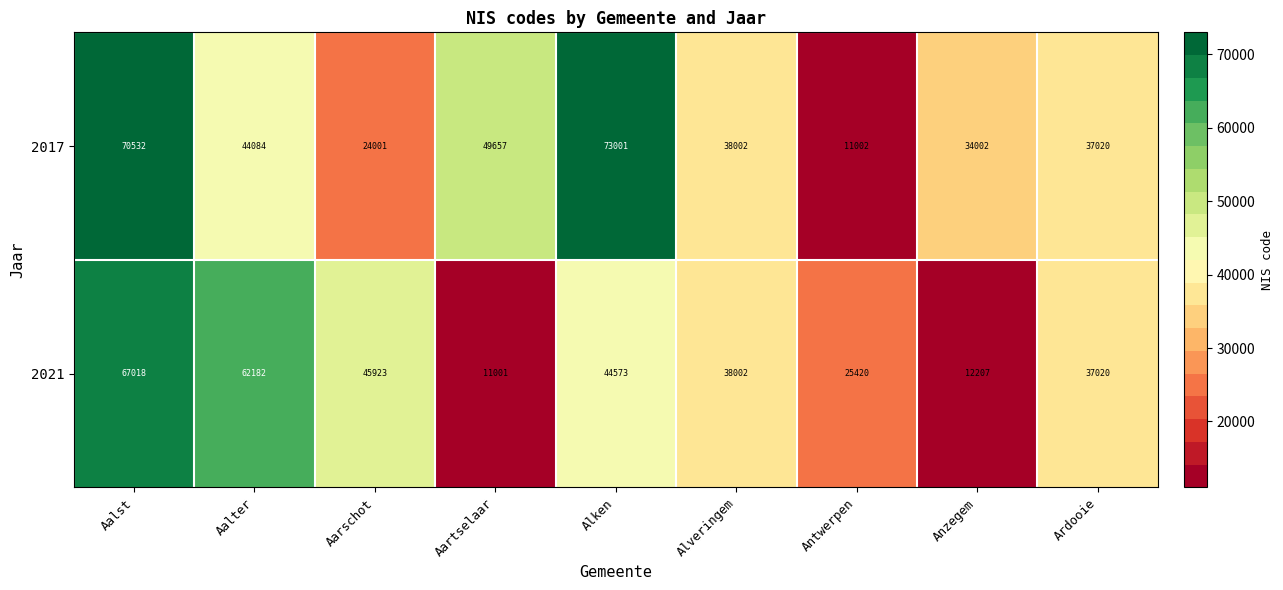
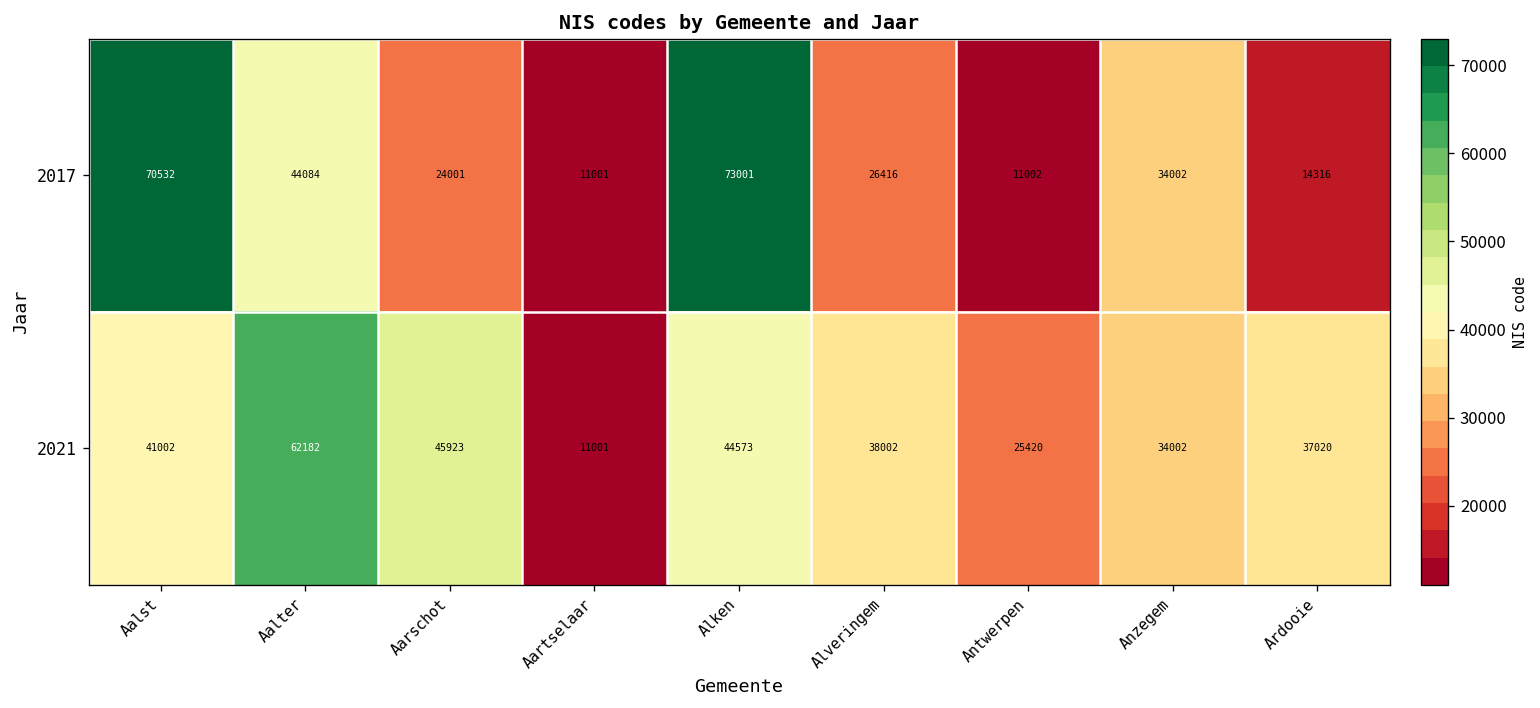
2017, Aartselaar: 49657 -> 11001
2017, Alveringem: 38002 -> 26416
2017, Ardooie: 37020 -> 14316
2021, Aalst: 67018 -> 41002
2021, Anzegem: 12207 -> 34002
